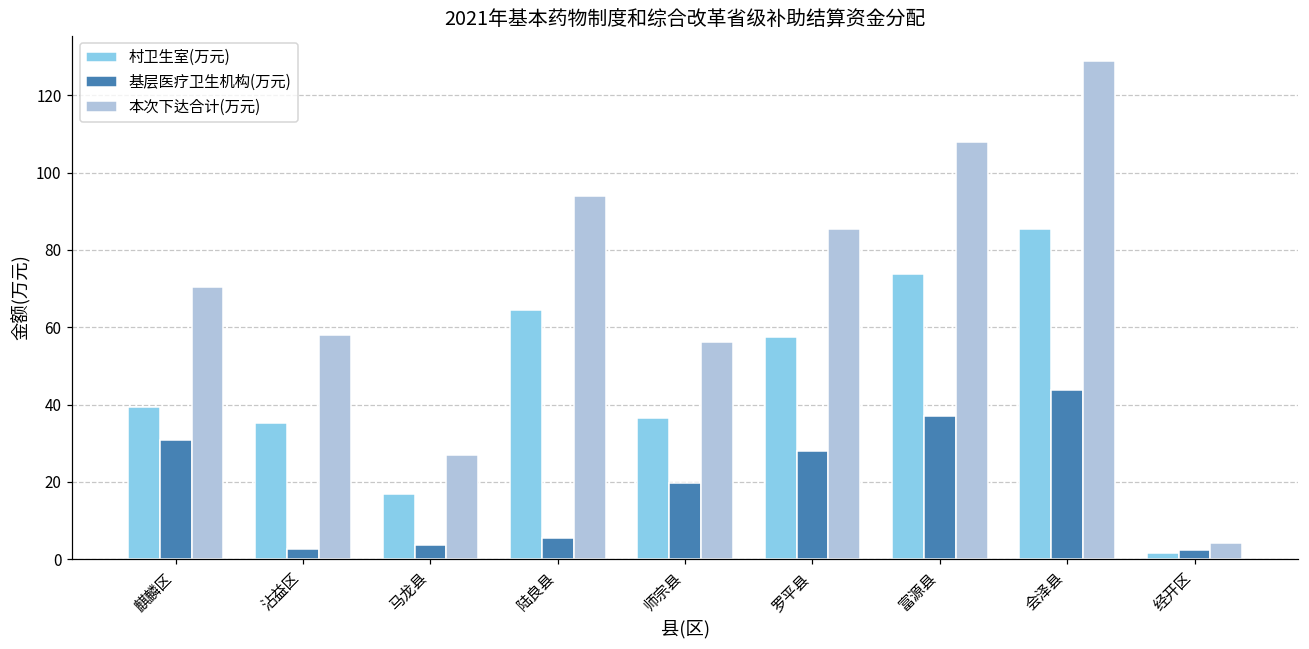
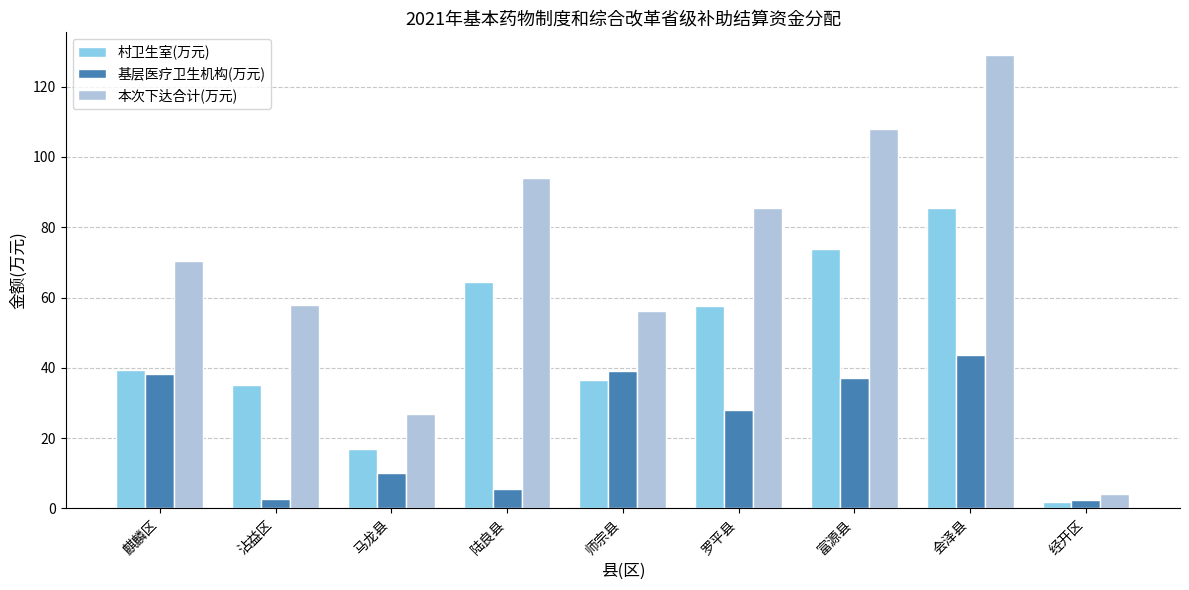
基层医疗卫生机构(万元), 麒麟区: 31 -> 38
基层医疗卫生机构(万元), 马龙县: 4 -> 10
基层医疗卫生机构(万元), 师宗县: 20 -> 39
